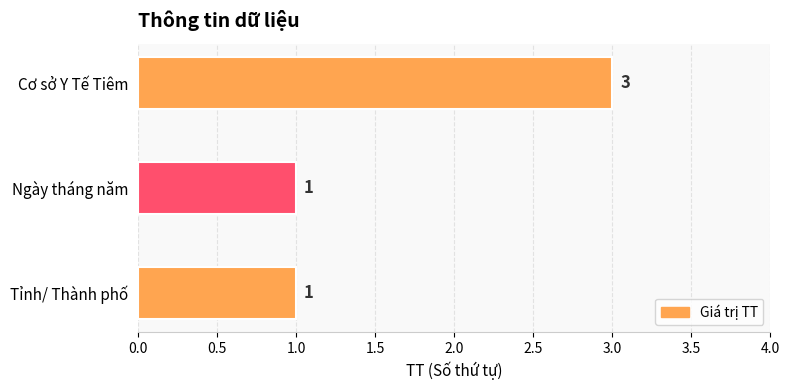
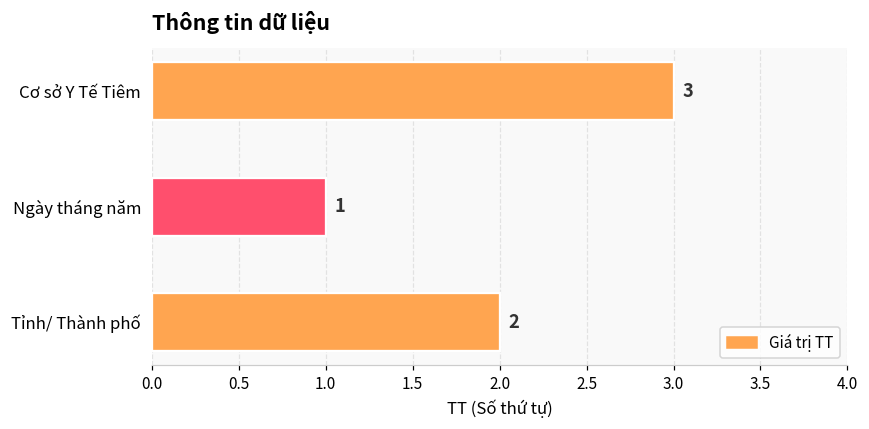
Tỉnh/ Thành phố: 1 -> 2
